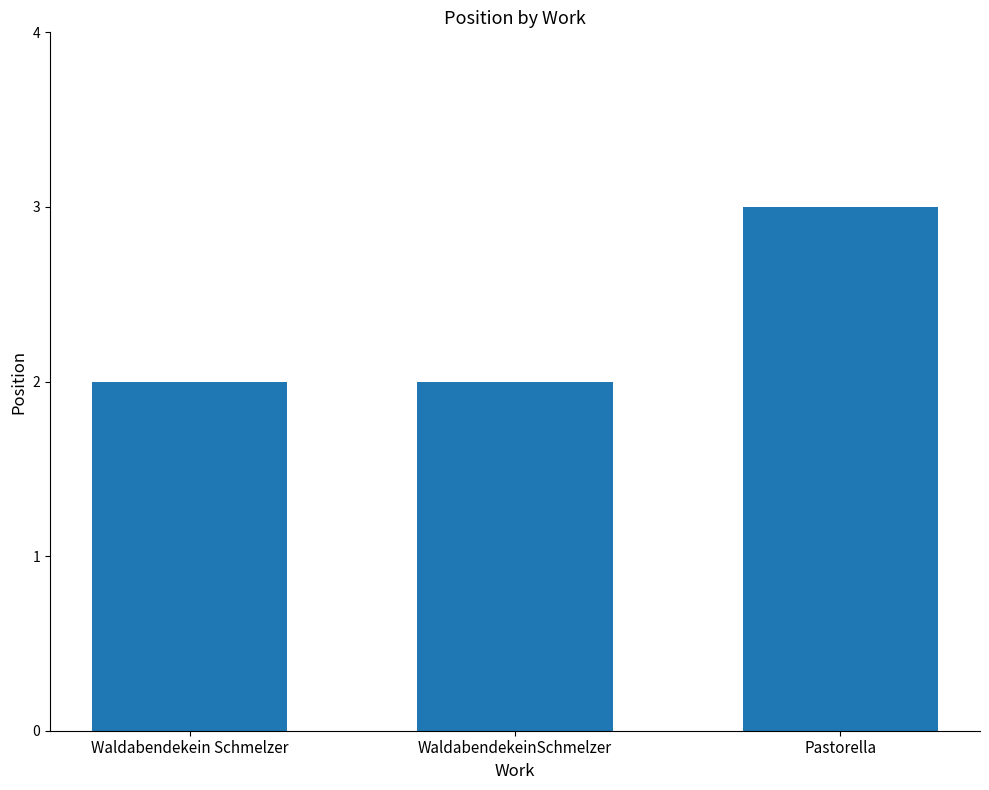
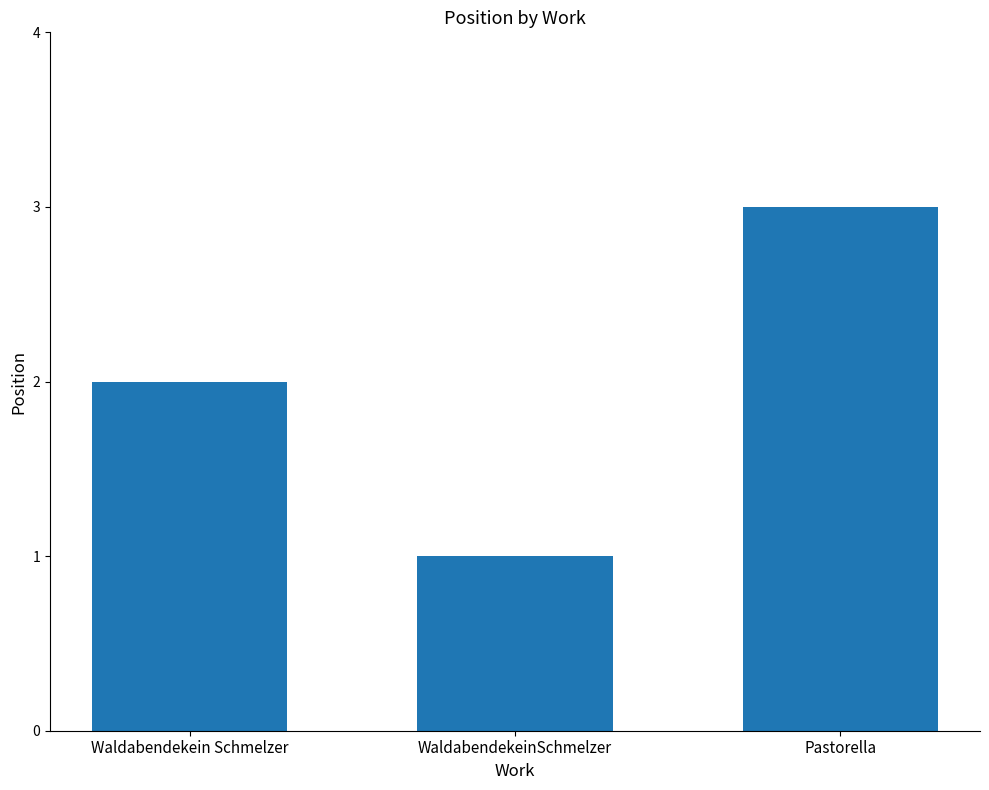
WaldabendekeinSchmelzer: 2 -> 1
